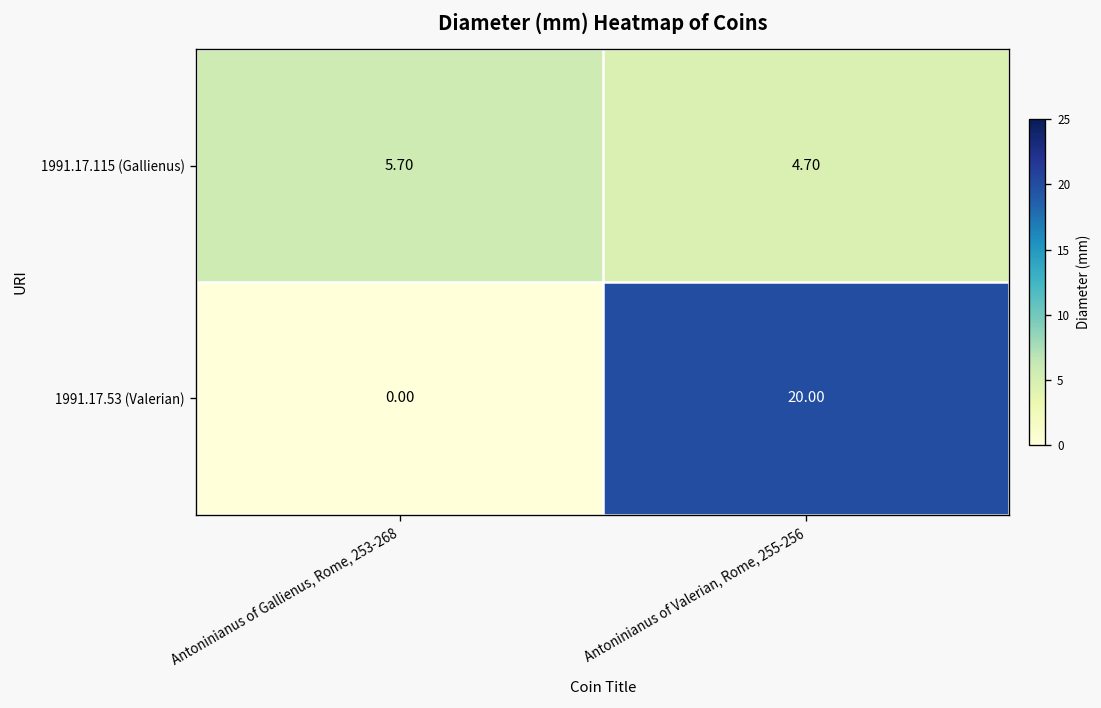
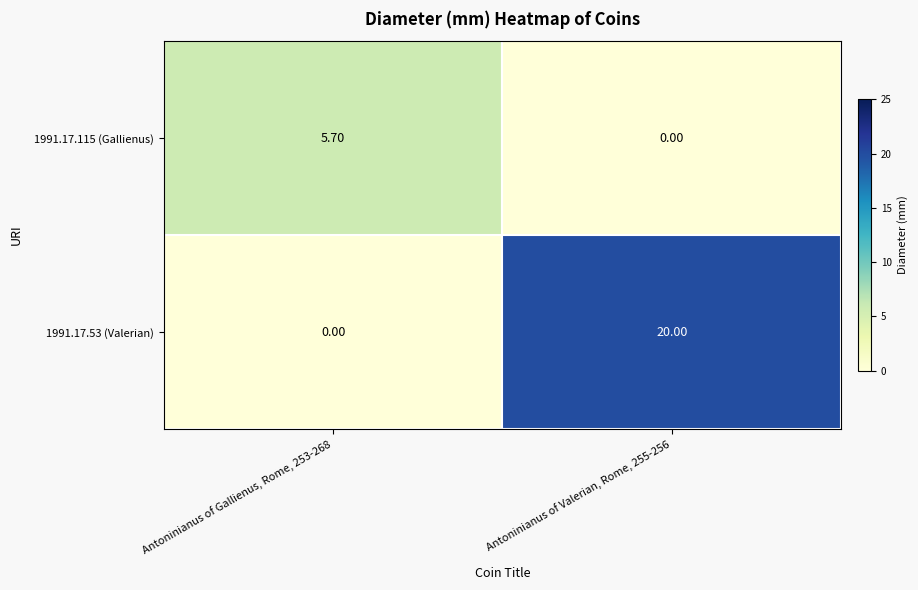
1991.17.115 (Gallienus), Antoninianus of Valerian, Rome, 255-256: 4.70 -> 0.00
